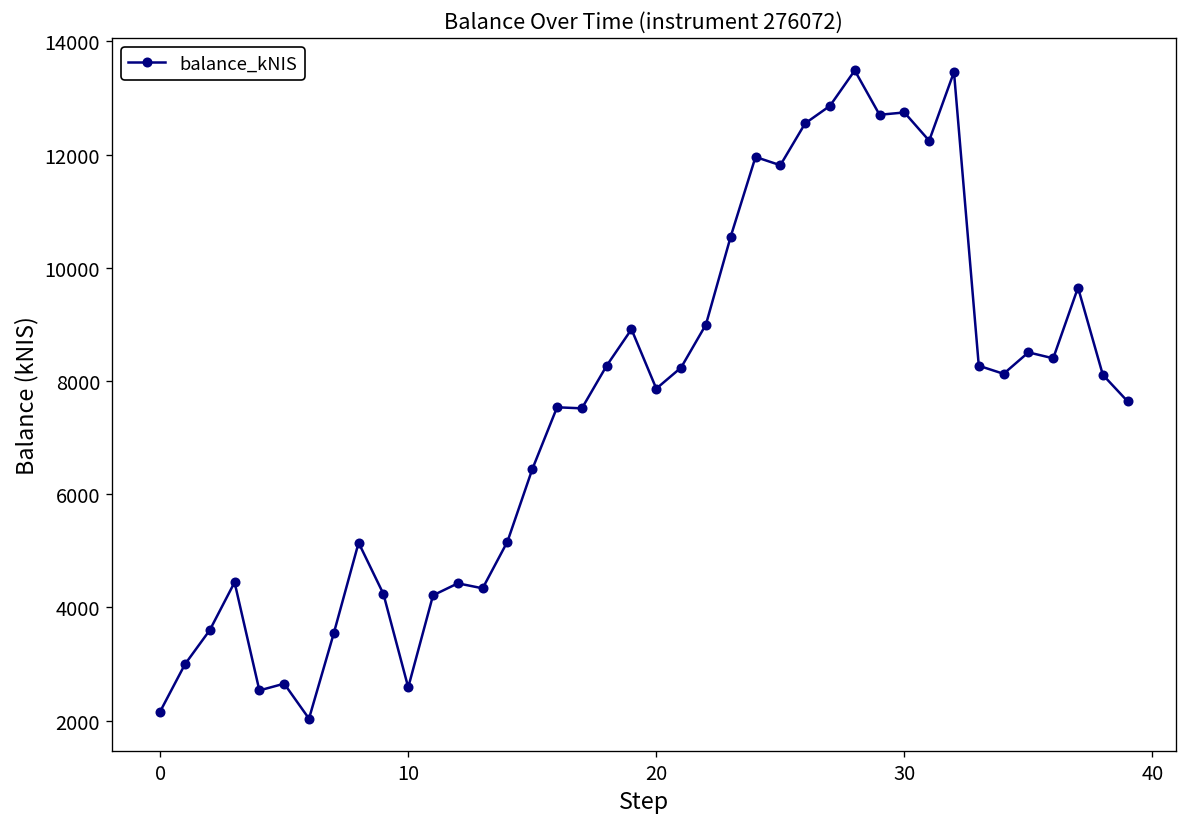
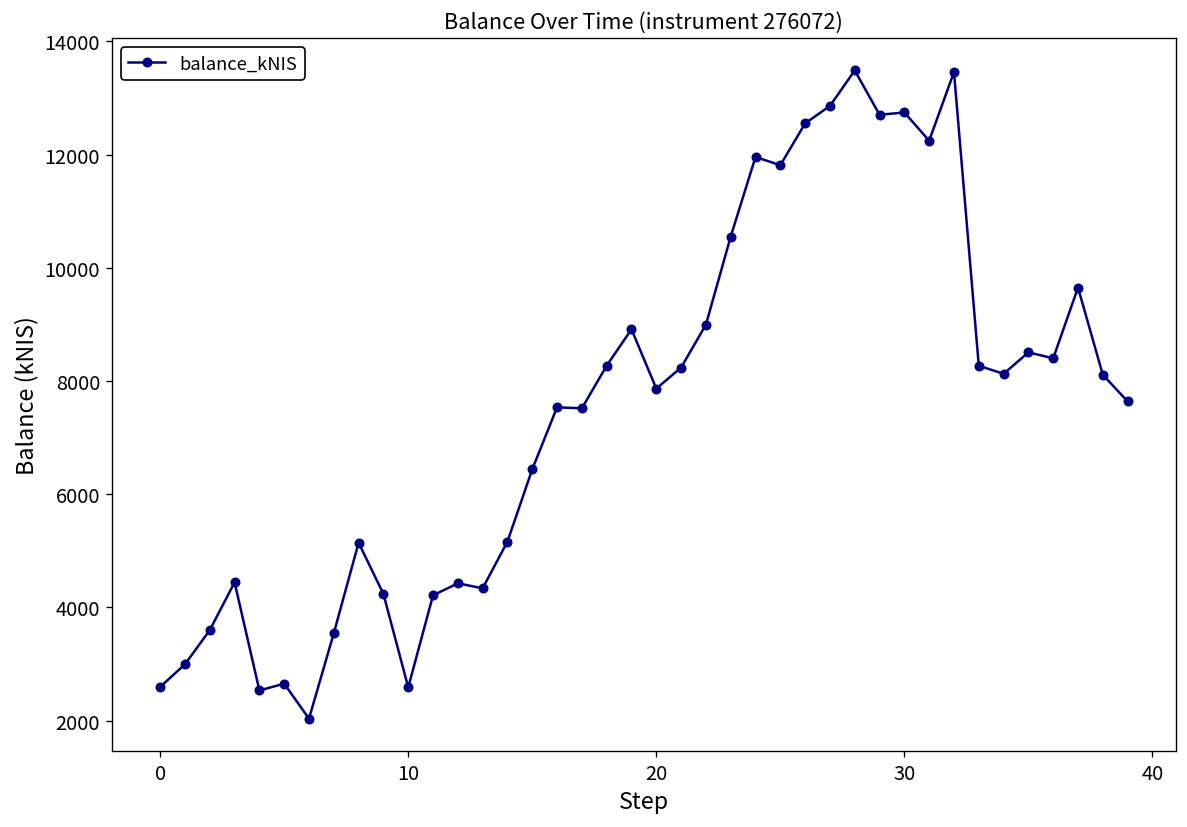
0: 2200 -> 2600
